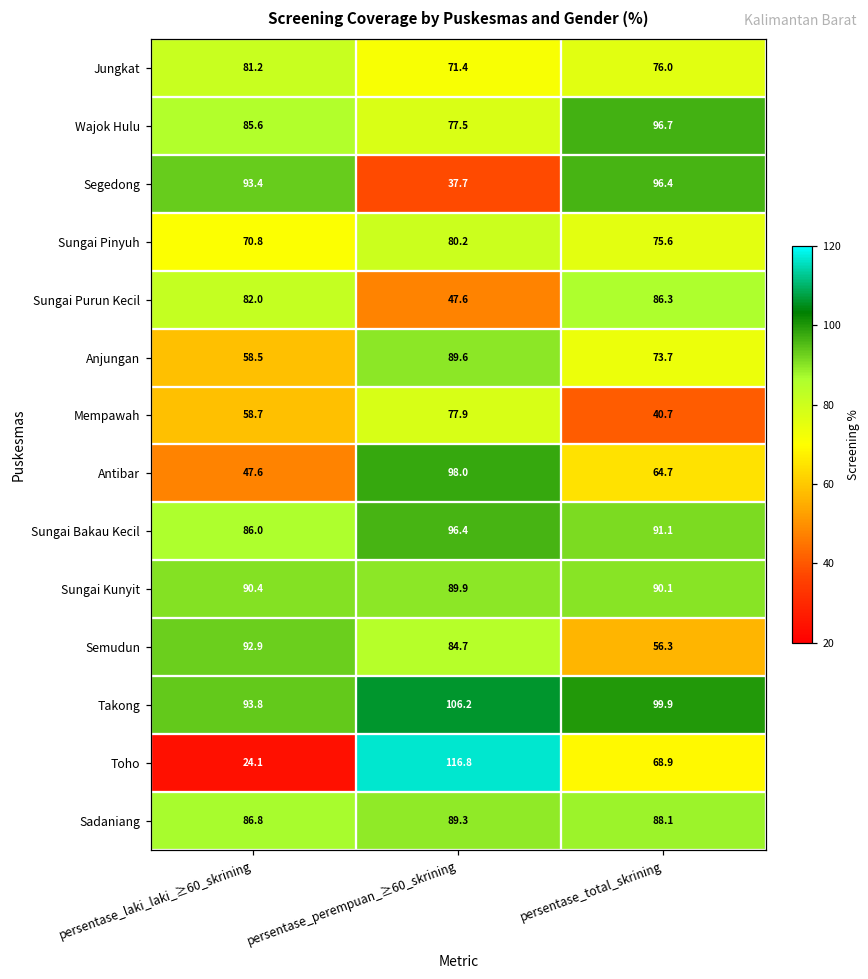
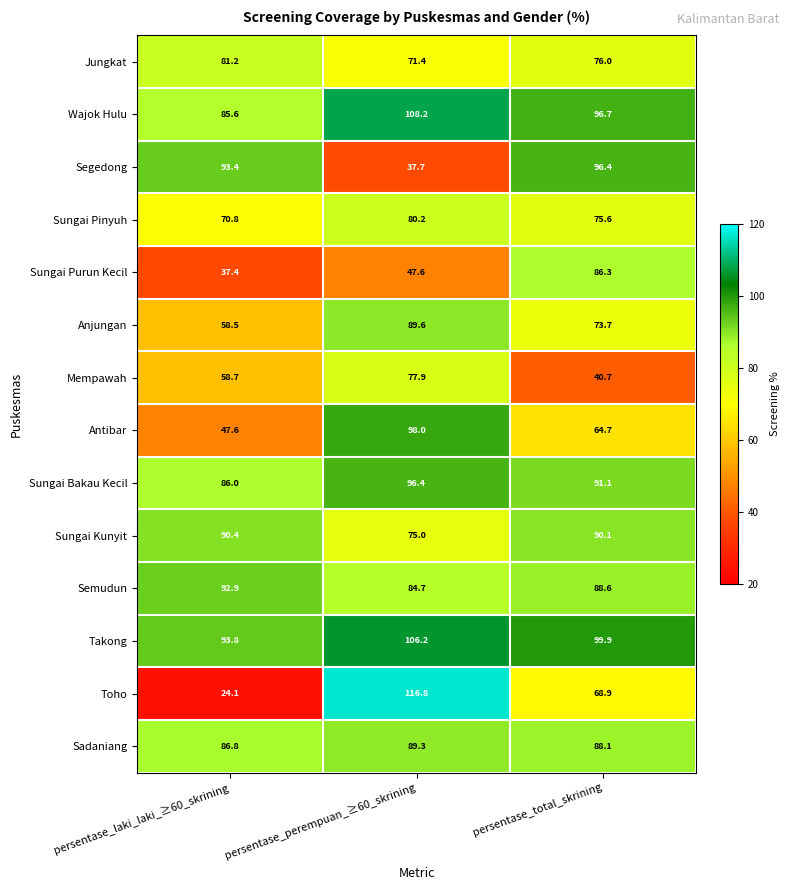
Wajok Hulu, persentase_perempuan_≥60_skrining: 77.5 -> 108.2
Sungai Purun Kecil, persentase_laki_laki_≥60_skrining: 82.0 -> 37.4
Sungai Kunyit, persentase_perempuan_≥60_skrining: 89.9 -> 75.0
Semudun, persentase_total_skrining: 56.3 -> 88.6
